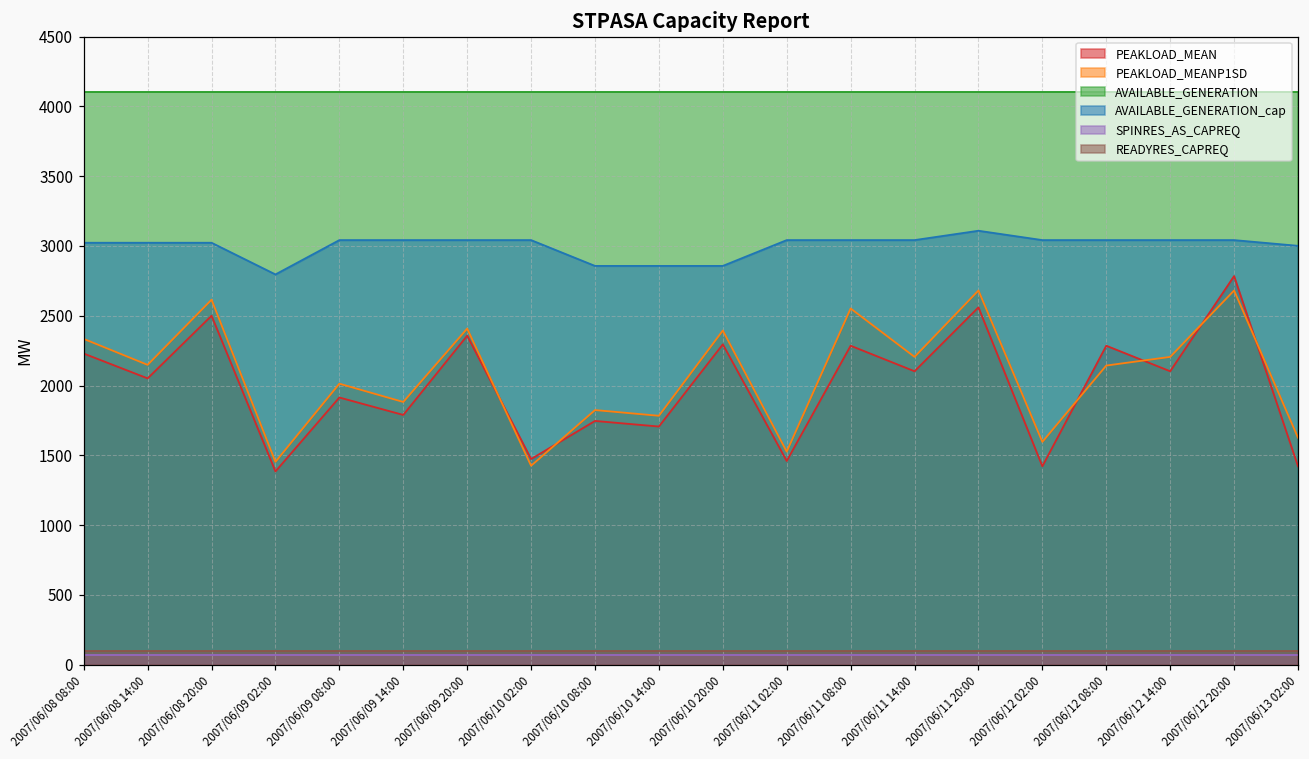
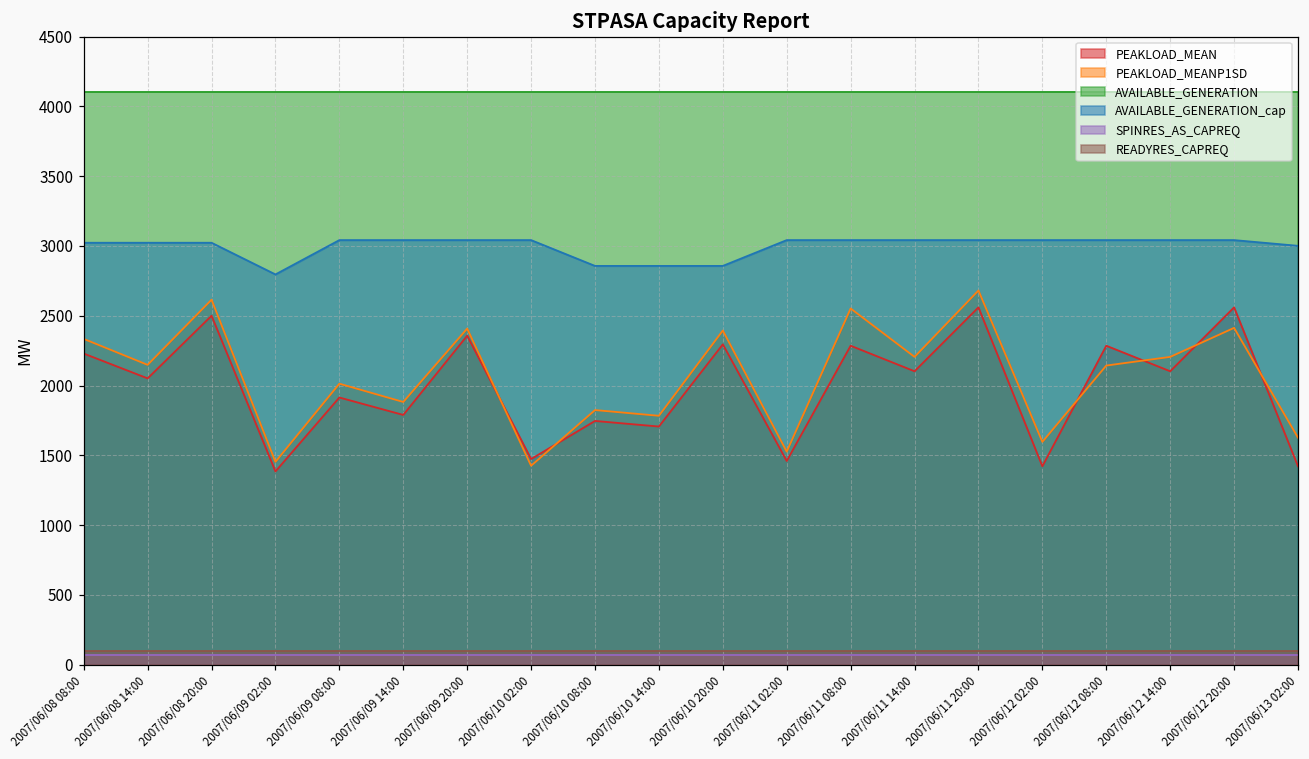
AVAILABLE_GENERATION_cap, 2007/06/11 20:00: 3110 -> 3040
PEAKLOAD_MEAN, 2007/06/12 20:00: 2780 -> 2560
PEAKLOAD_MEANP1SD, 2007/06/12 20:00: 2680 -> 2410
